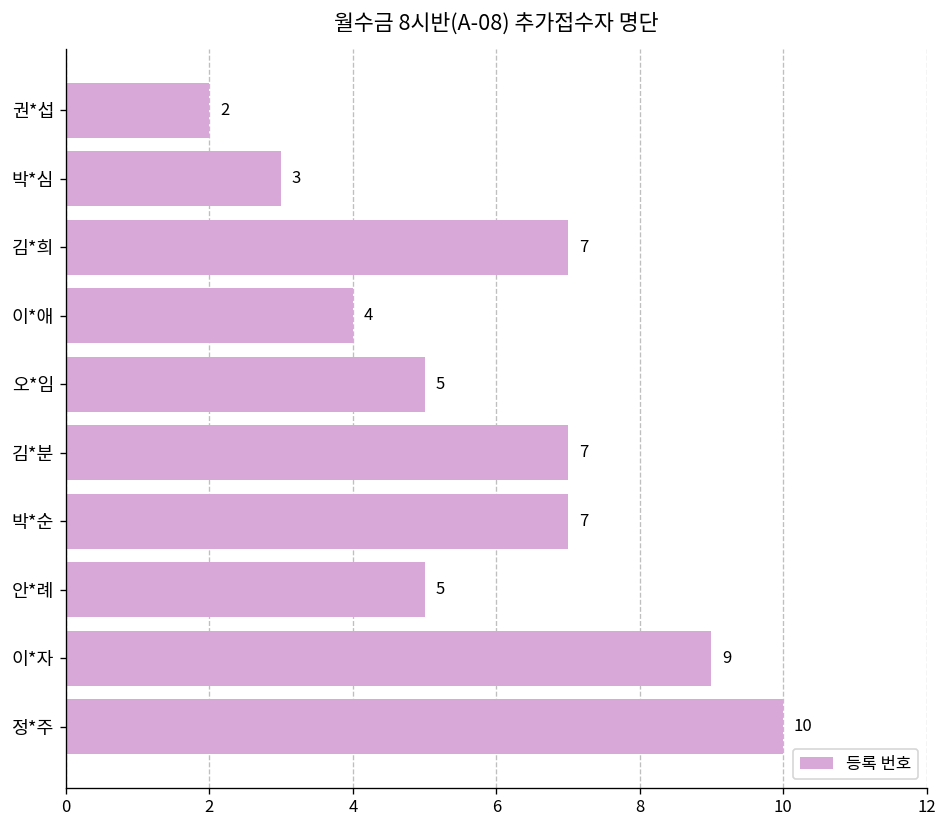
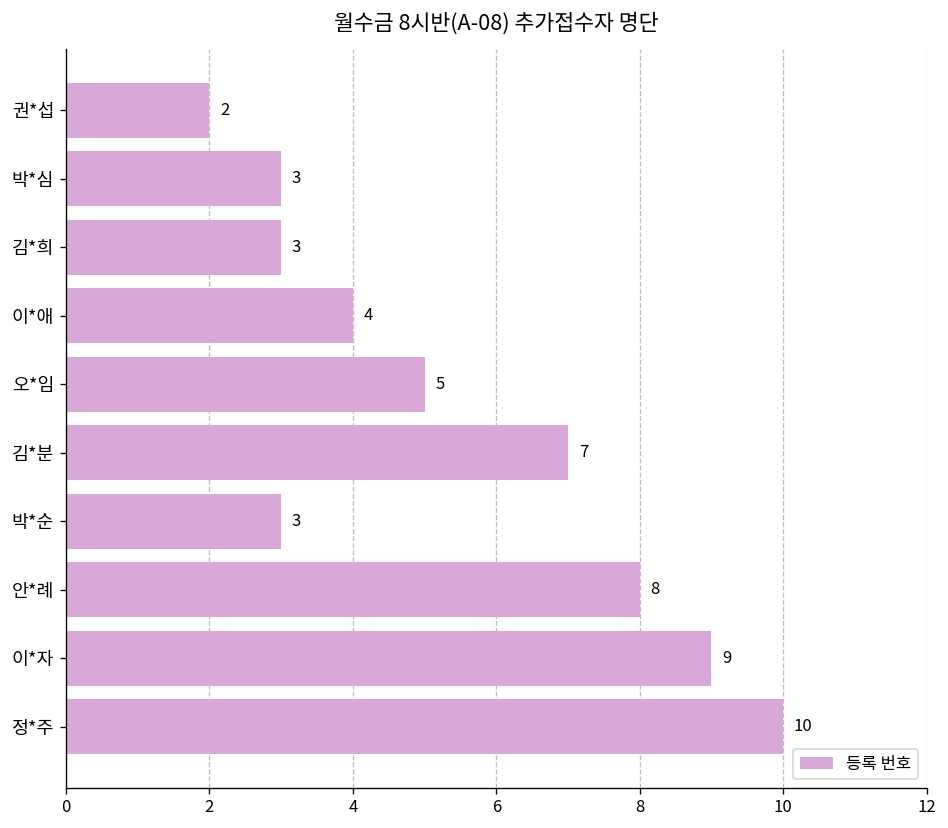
김*희: 7 -> 3
박*순: 7 -> 3
안*례: 5 -> 8
